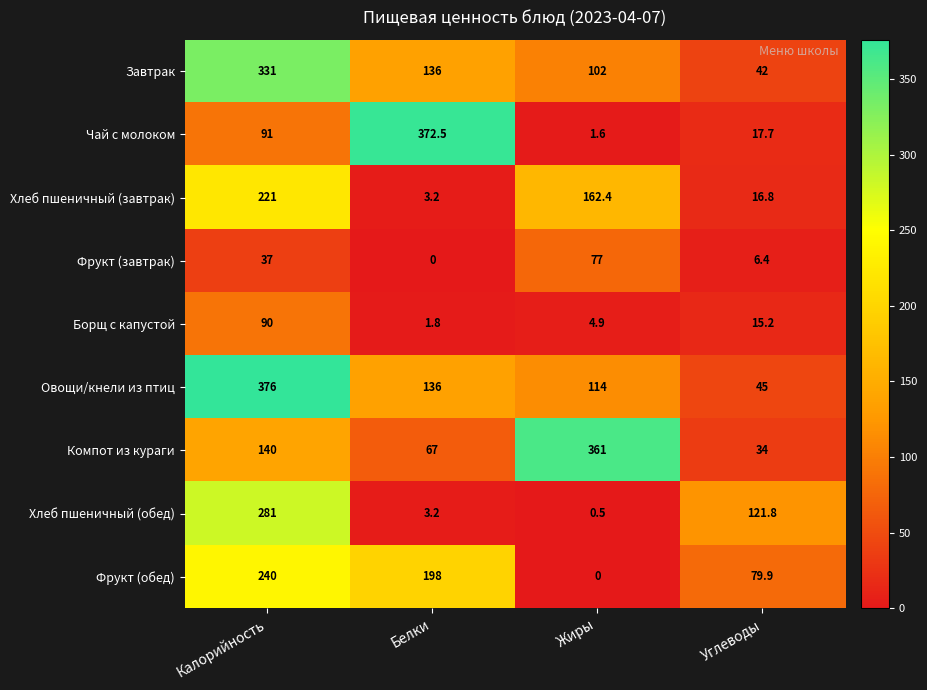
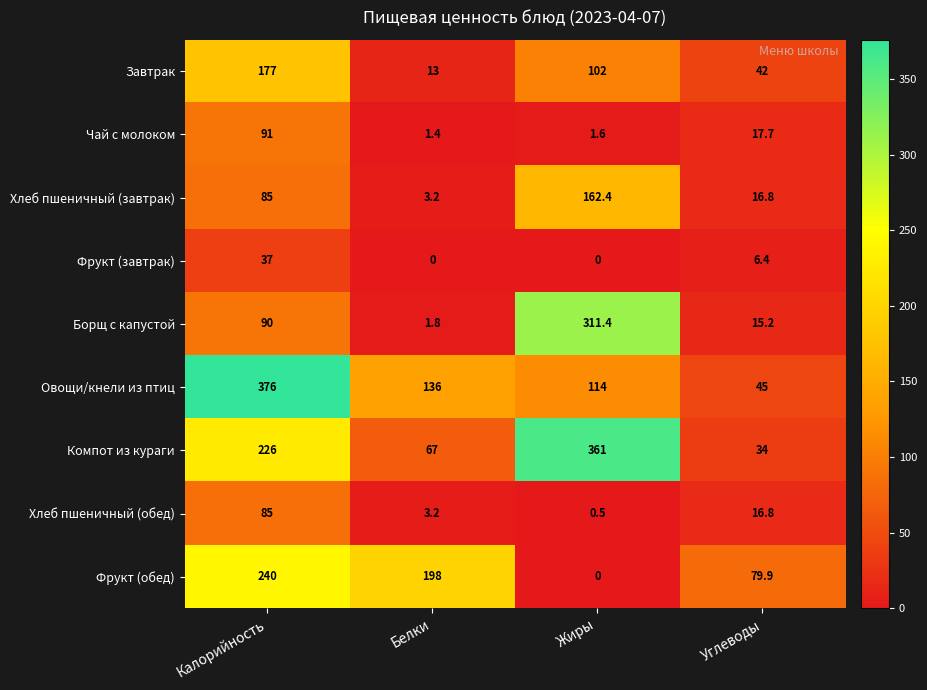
Завтрак, Калорийность: 331 -> 177
Завтрак, Белки: 136 -> 13
Чай с молоком, Белки: 372.5 -> 1.4
Хлеб пшеничный (завтрак), Калорийность: 221 -> 85
Фрукт (завтрак), Жиры: 77 -> 0
Борщ с капустой, Жиры: 4.9 -> 311.4
Компот из кураги, Калорийность: 140 -> 226
Хлеб пшеничный (обед), Калорийность: 281 -> 85
Хлеб пшеничный (обед), Углеводы: 121.8 -> 16.8
